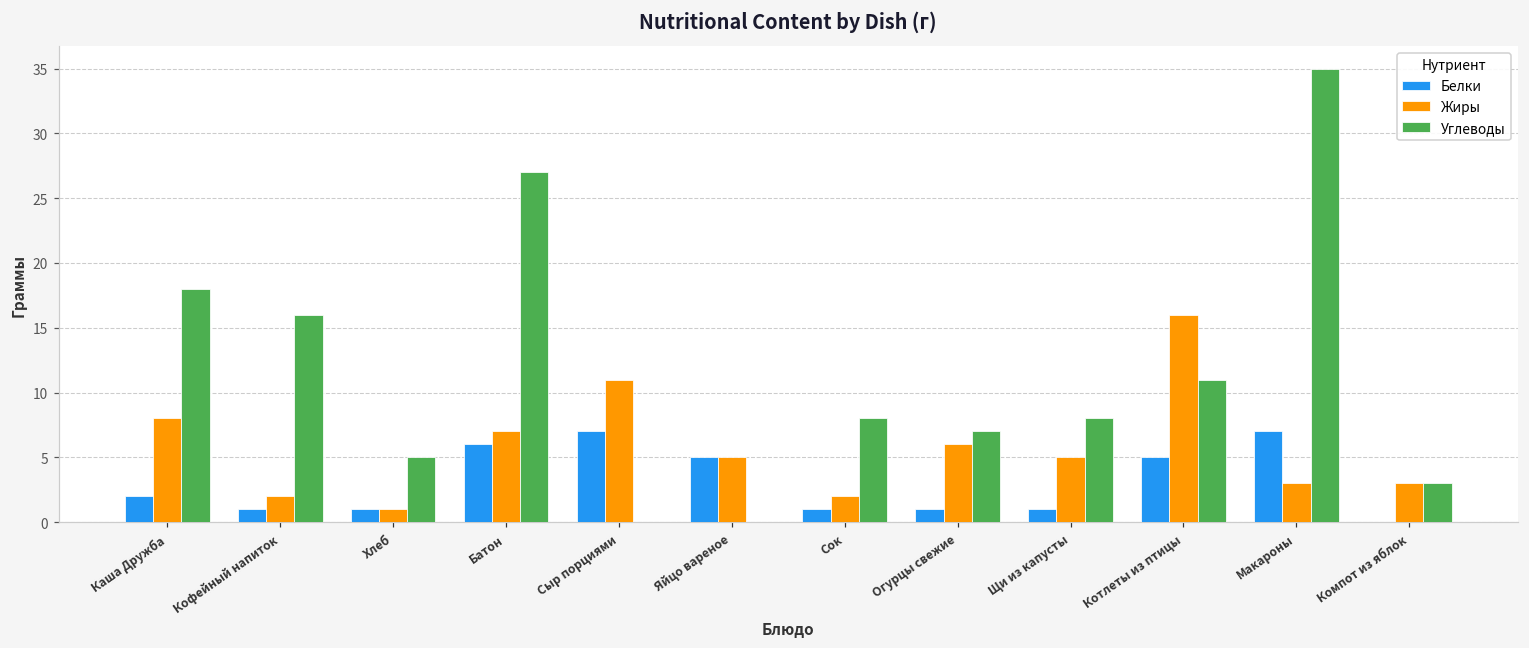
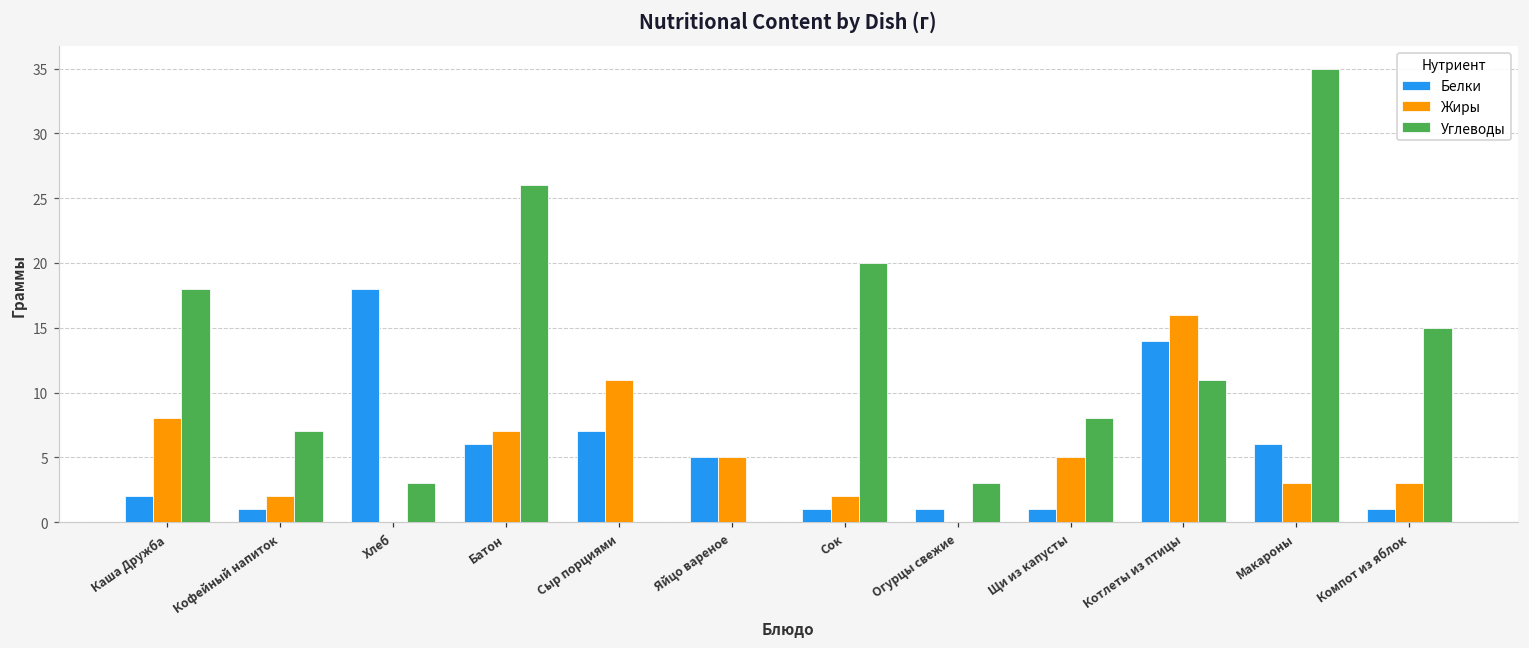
Углеводы, Кофейный напиток: 16 -> 7
Белки, Хлеб: 1 -> 18
Жиры, Хлеб: 1 -> 0
Углеводы, Хлеб: 5 -> 3
Углеводы, Батон: 27 -> 26
Углеводы, Сок: 8 -> 20
Жиры, Огурцы свежие: 6 -> 0
Углеводы, Огурцы свежие: 7 -> 3
Белки, Котлеты из птицы: 5 -> 14
Белки, Макароны: 7 -> 6
Белки, Компот из яблок: 0 -> 1
Углеводы, Компот из яблок: 3 -> 15
